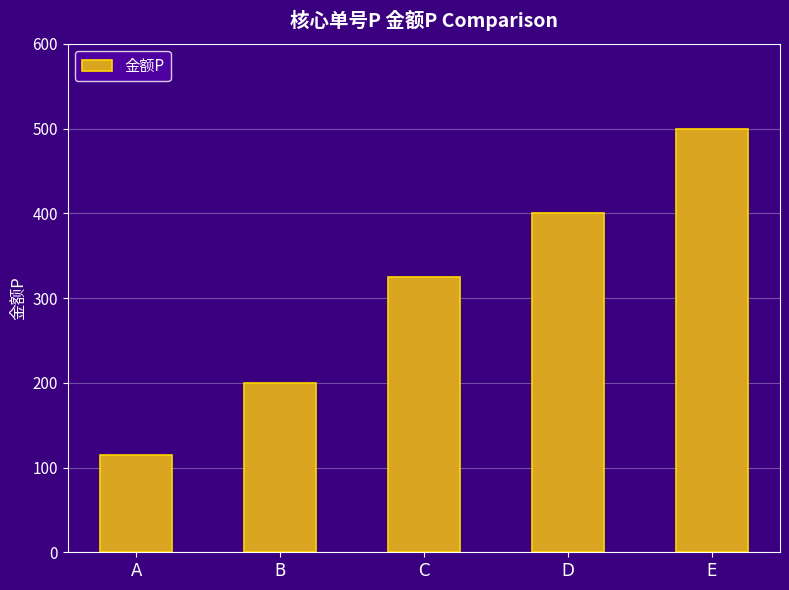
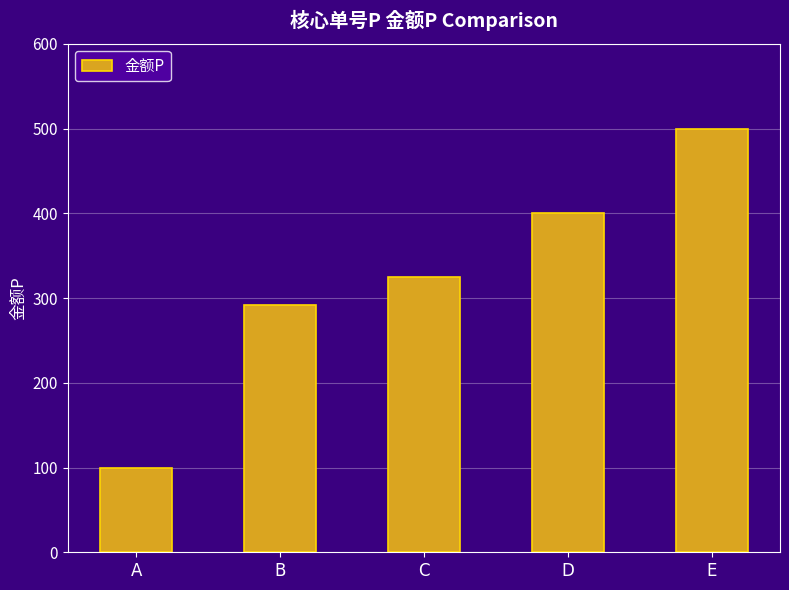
A: 120 -> 100
B: 200 -> 290
